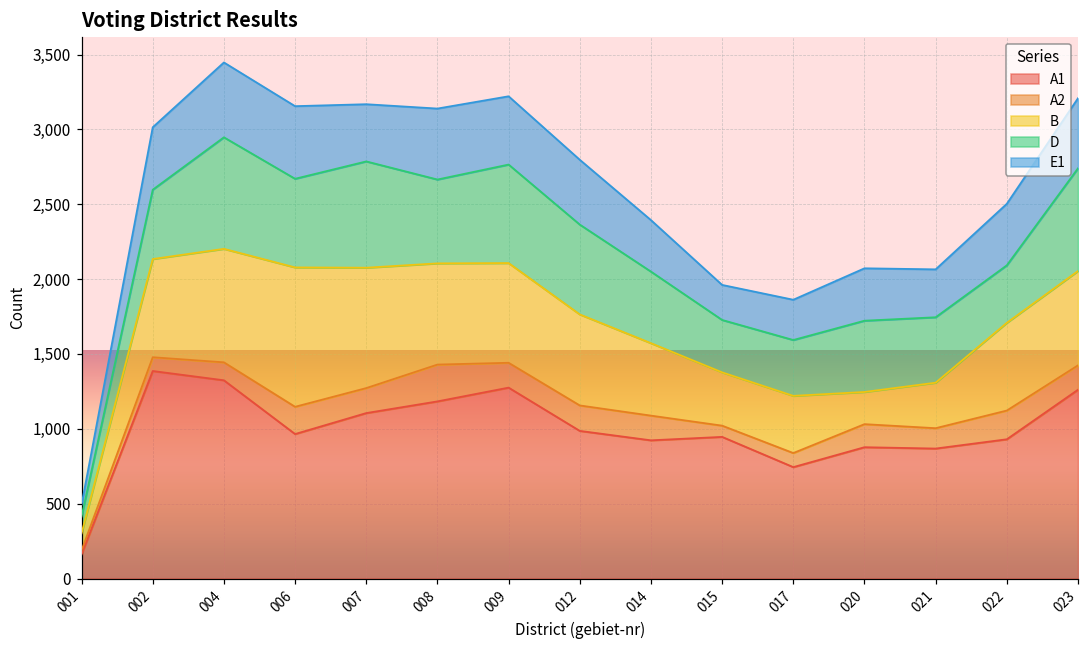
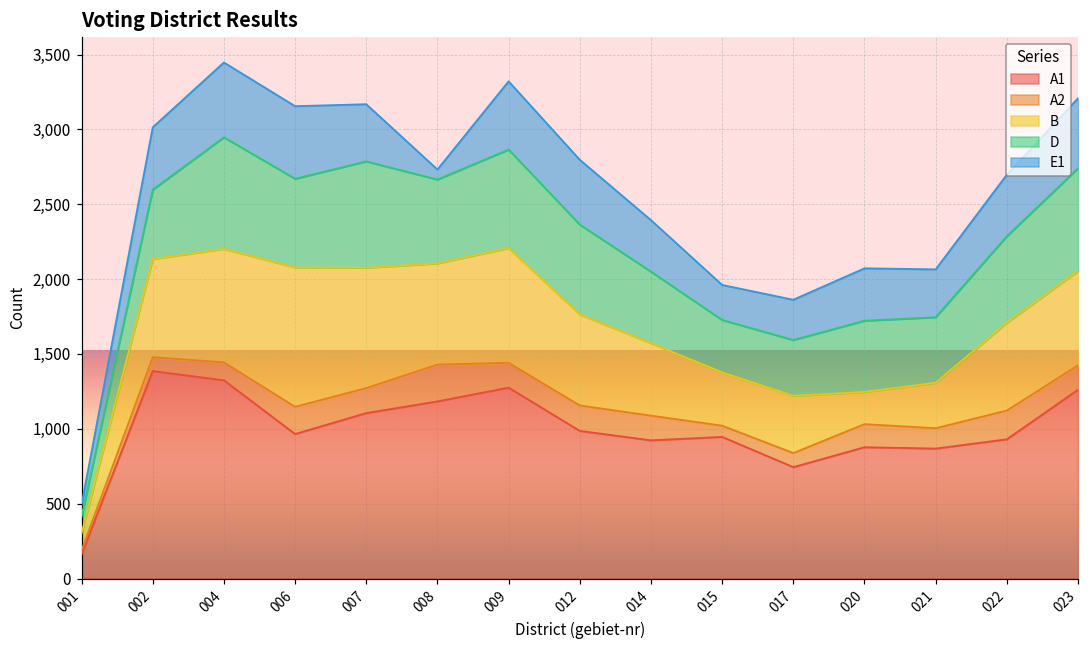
E1, 008: 470 -> 70
B, 009: 670 -> 770
D, 022: 380 -> 580
